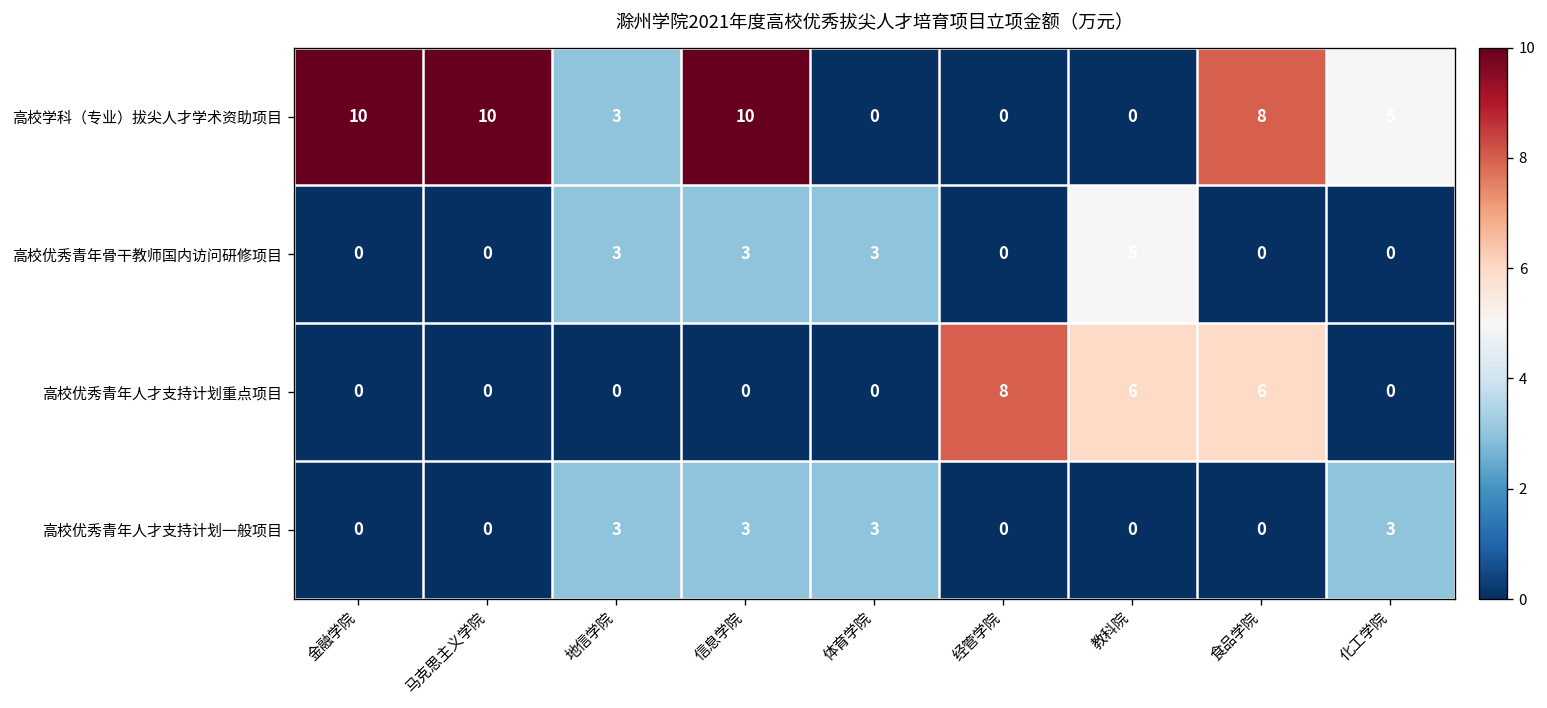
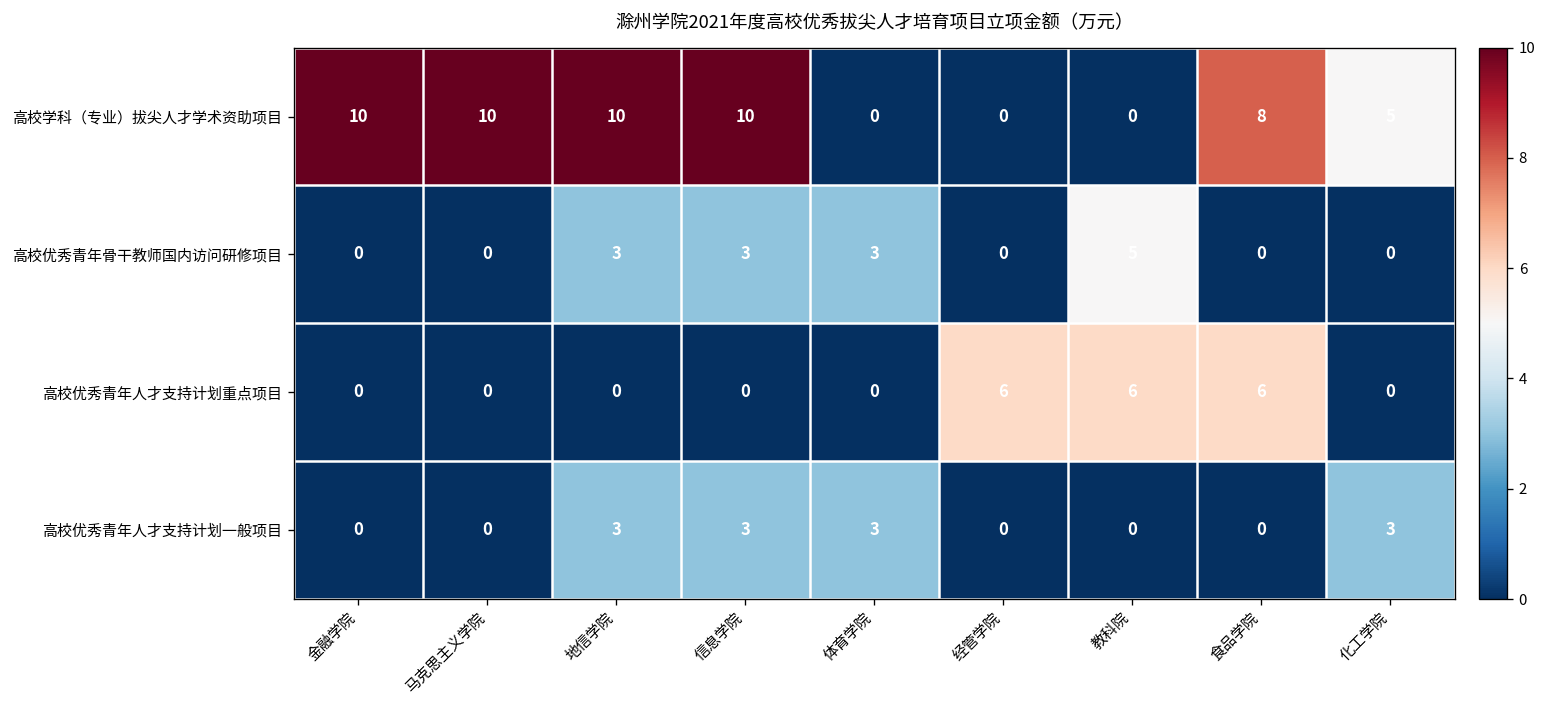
高校学科（专业）拔尖人才学术资助项目, 地信学院: 3 -> 10
高校优秀青年人才支持计划重点项目, 经管学院: 8 -> 6
